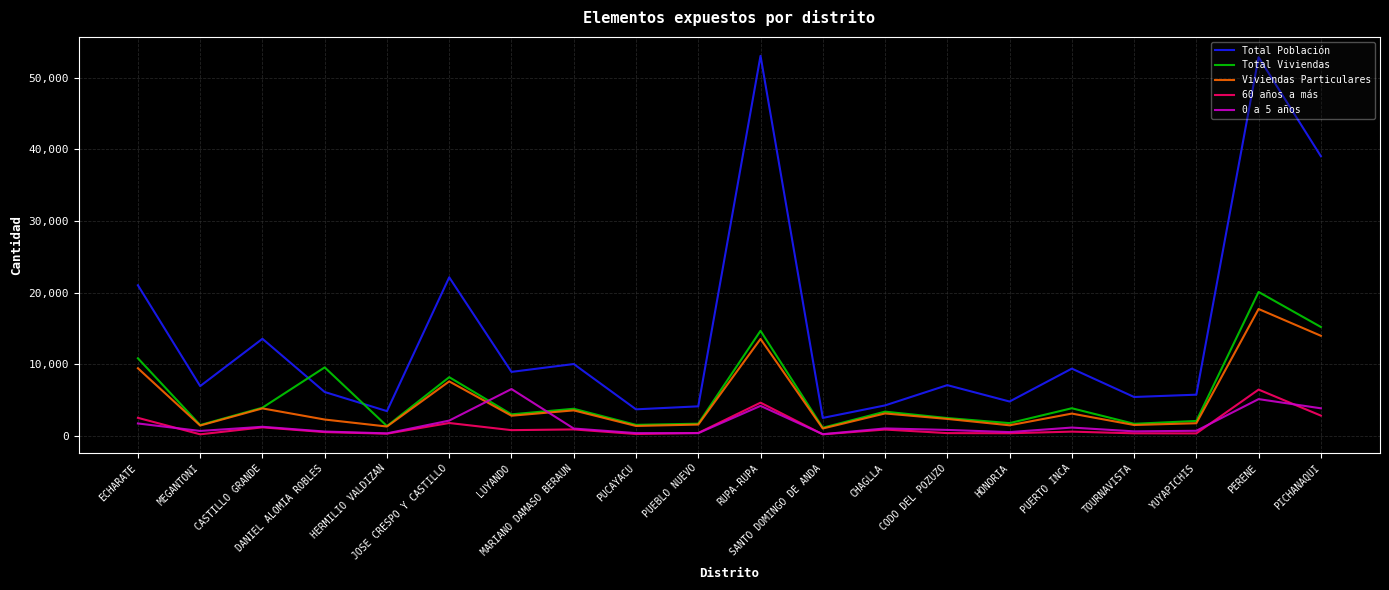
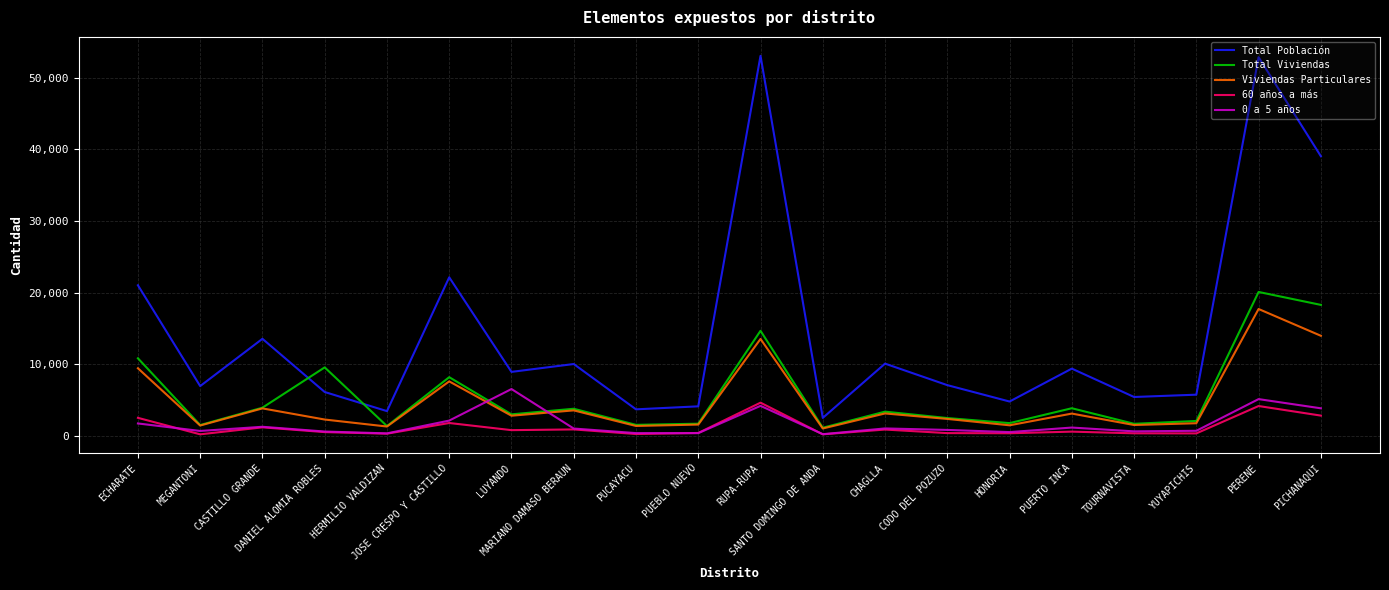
Total Población, CHAGLLA: 4,000 -> 10,000
60 años a más, PERENE: 6,000 -> 4,000
Total Viviendas, PICHANAQUI: 15,000 -> 18,000
